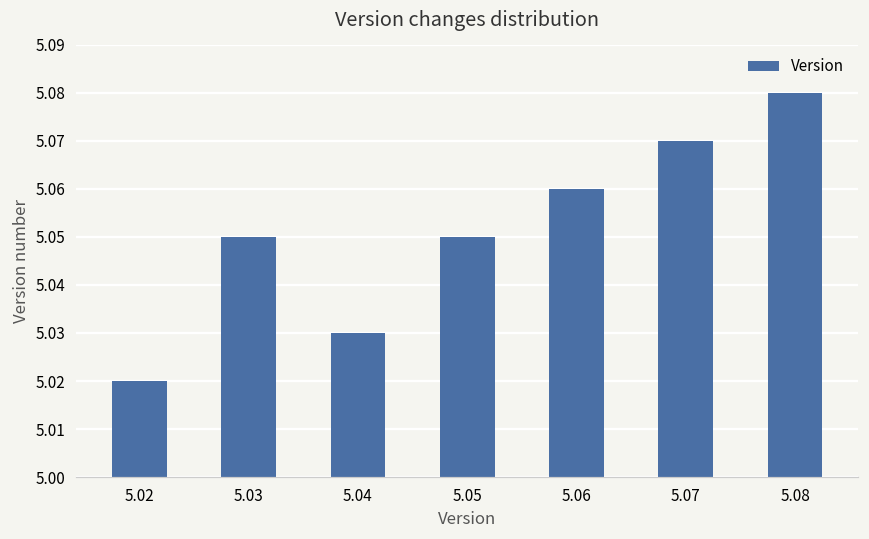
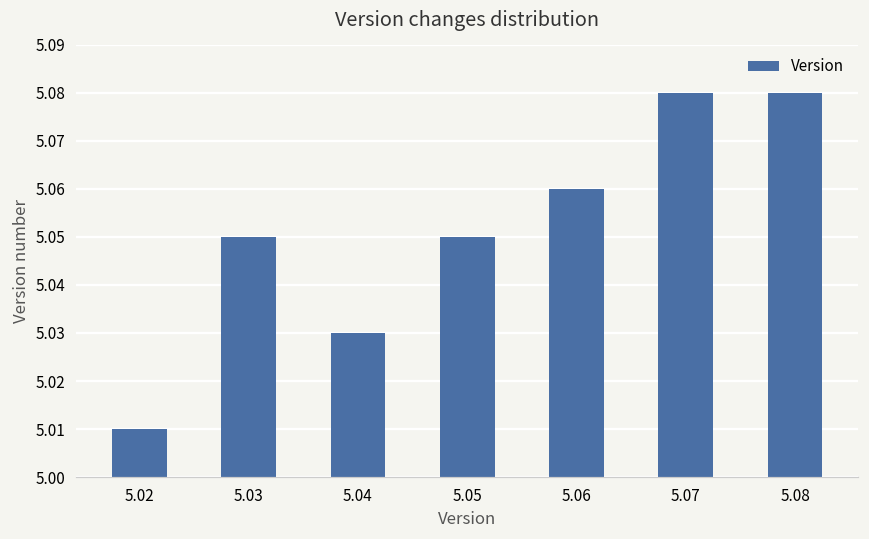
5.02: 5.02 -> 5.01
5.07: 5.07 -> 5.08
